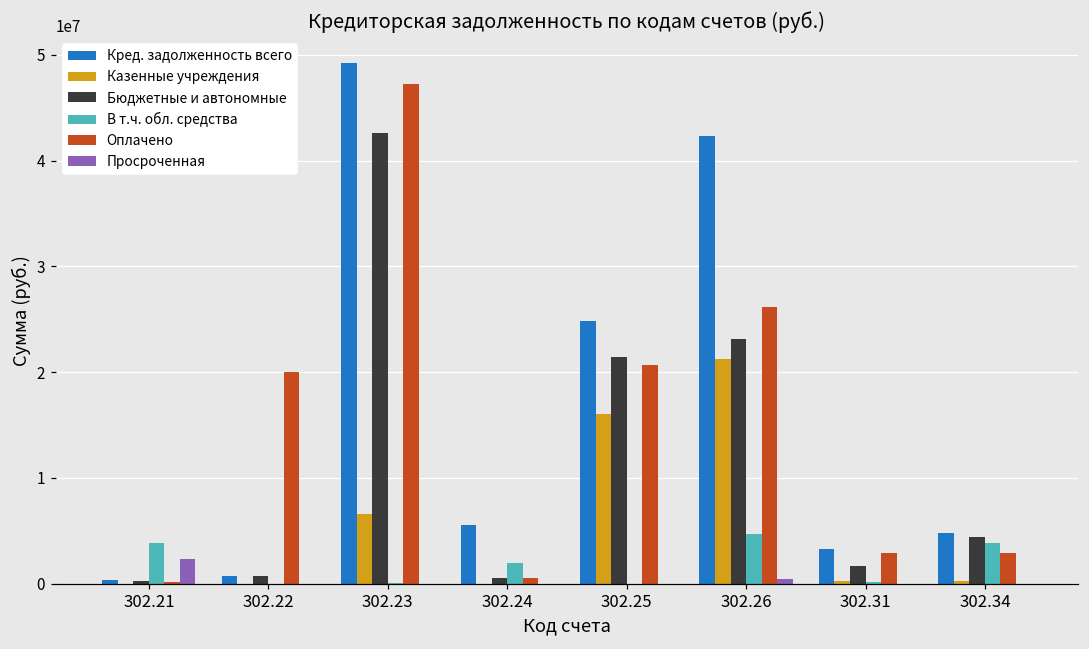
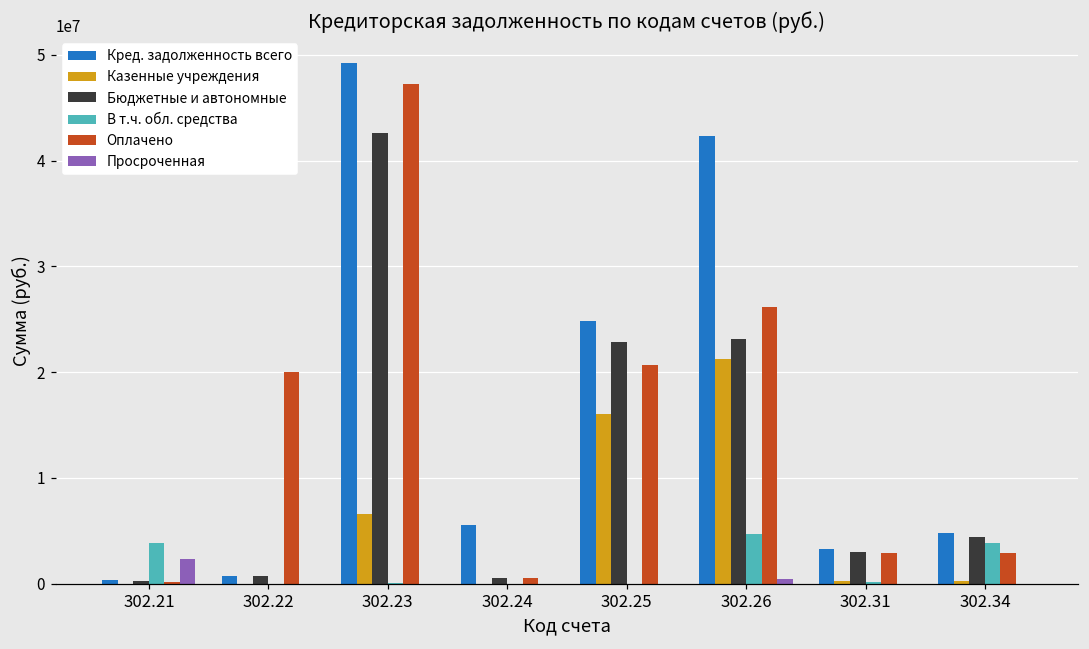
В т.ч. обл. средства, 302.24: 2000000 -> 0
Бюджетные и автономные, 302.25: 21000000 -> 23000000
Бюджетные и автономные, 302.31: 2000000 -> 3000000
